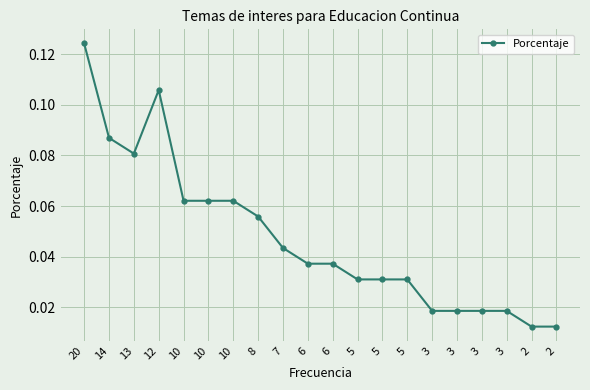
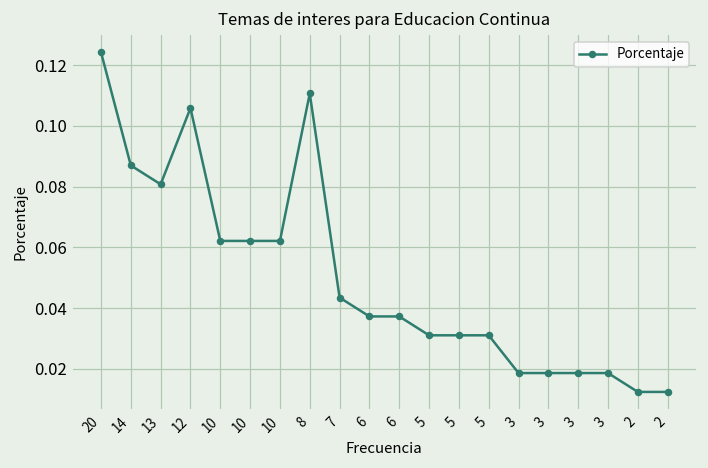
8: 0.056 -> 0.111
